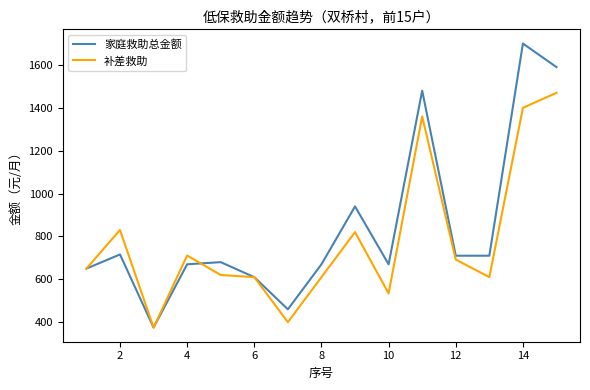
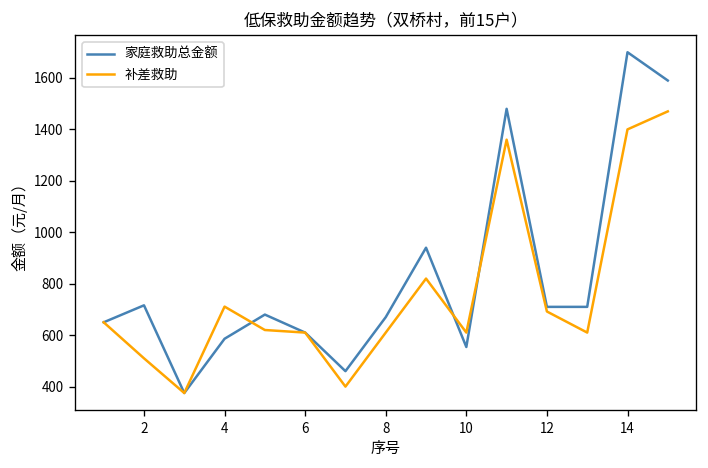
补差救助, 2: 830 -> 510
家庭救助总金额, 4: 670 -> 590
家庭救助总金额, 10: 670 -> 550
补差救助, 10: 530 -> 610
